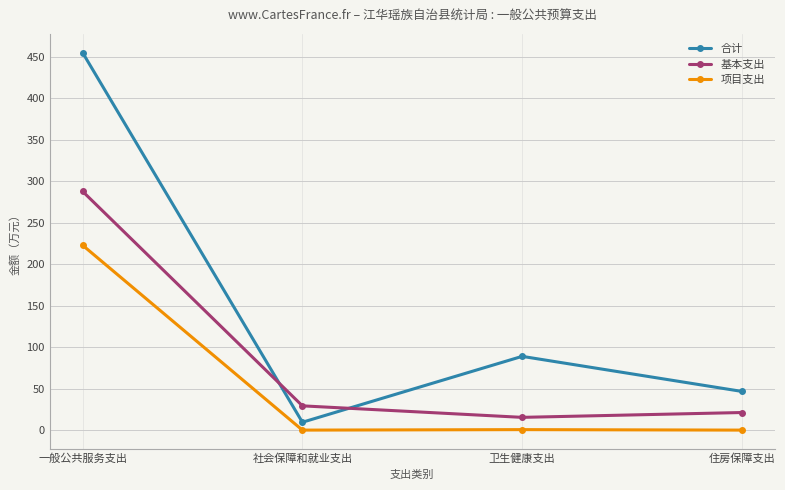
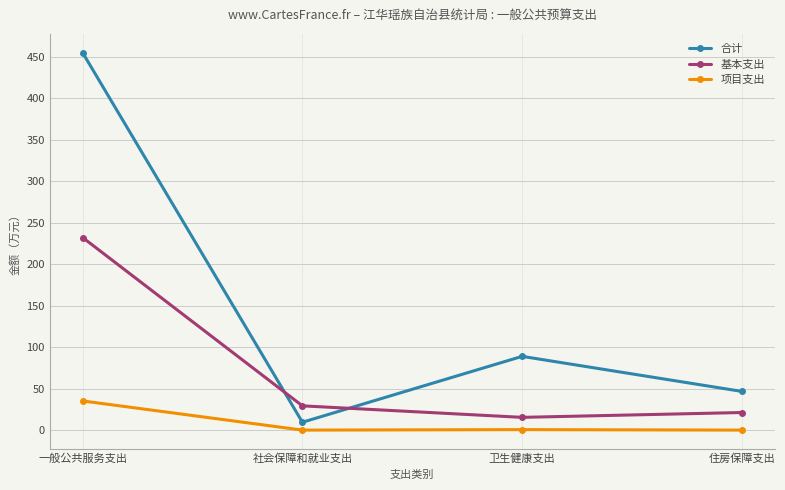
基本支出, 一般公共服务支出: 290 -> 230
项目支出, 一般公共服务支出: 220 -> 40
